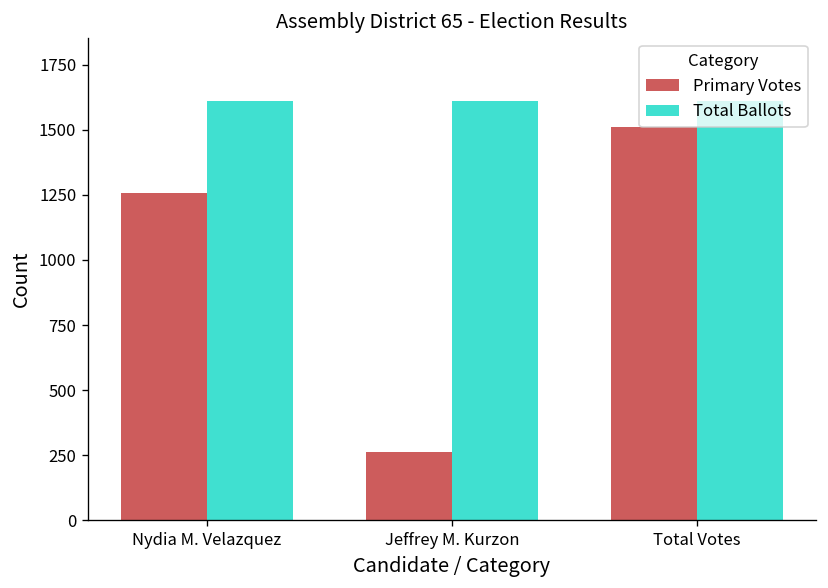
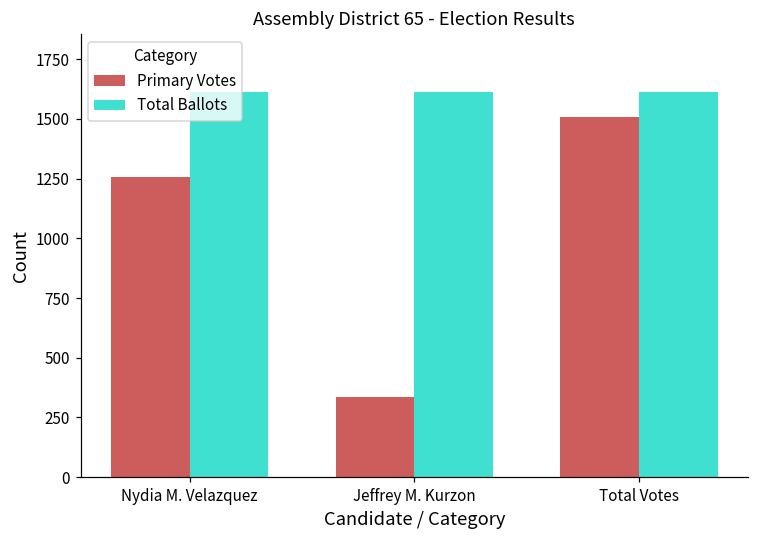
Primary Votes, Jeffrey M. Kurzon: 260 -> 340
